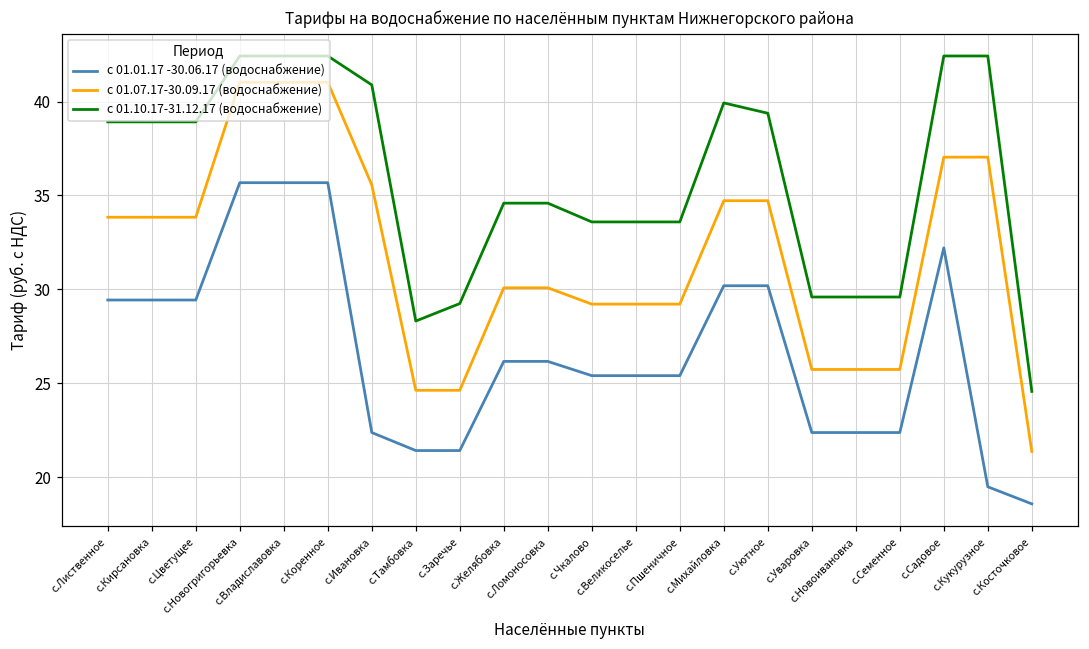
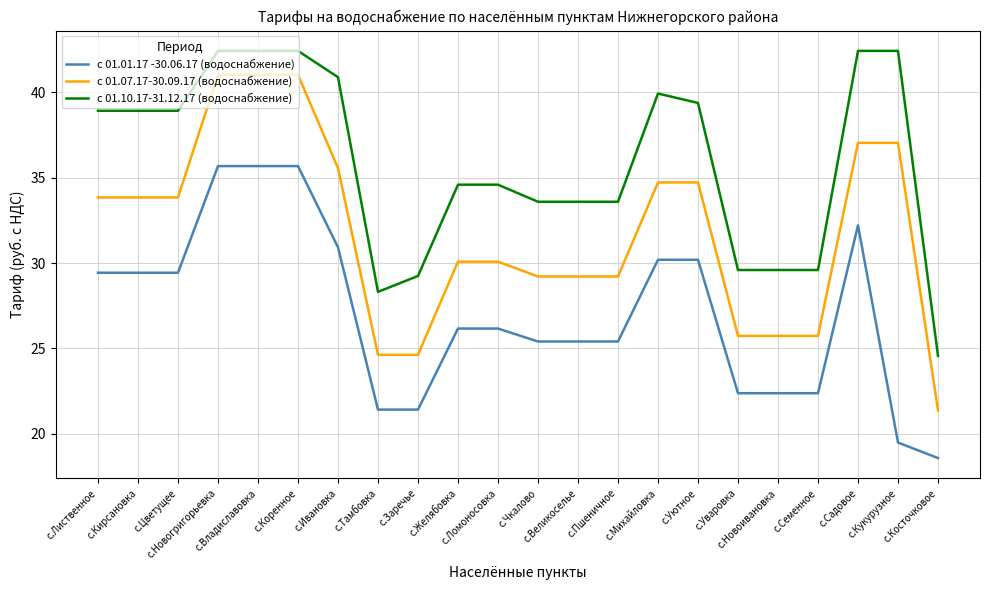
с 01.01.17 -30.06.17 (водоснабжение), с.Ивановка: 22.4 -> 30.9
